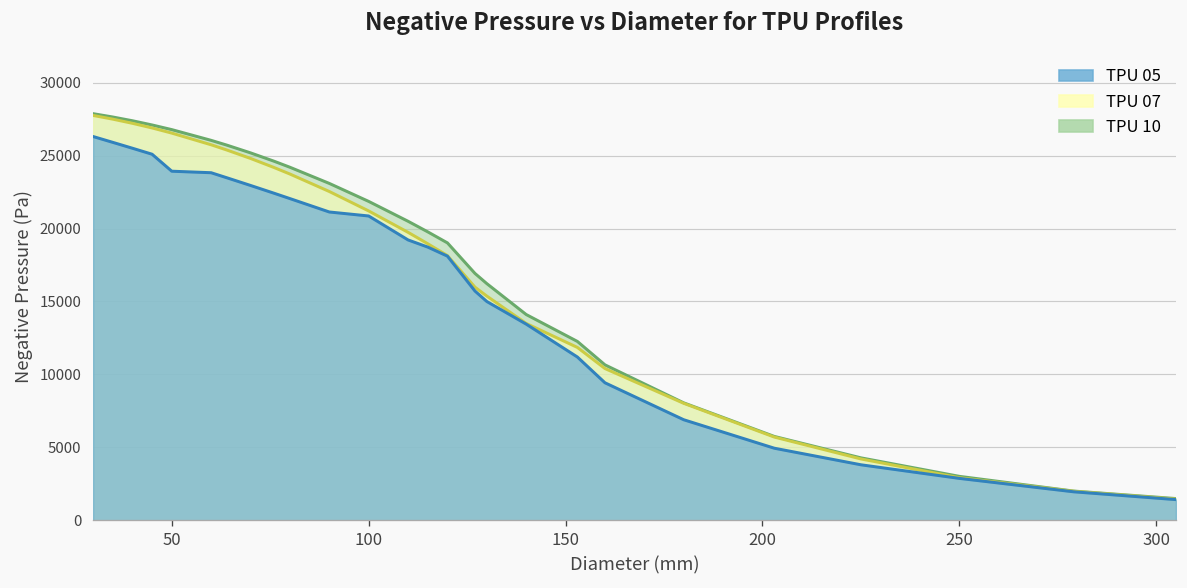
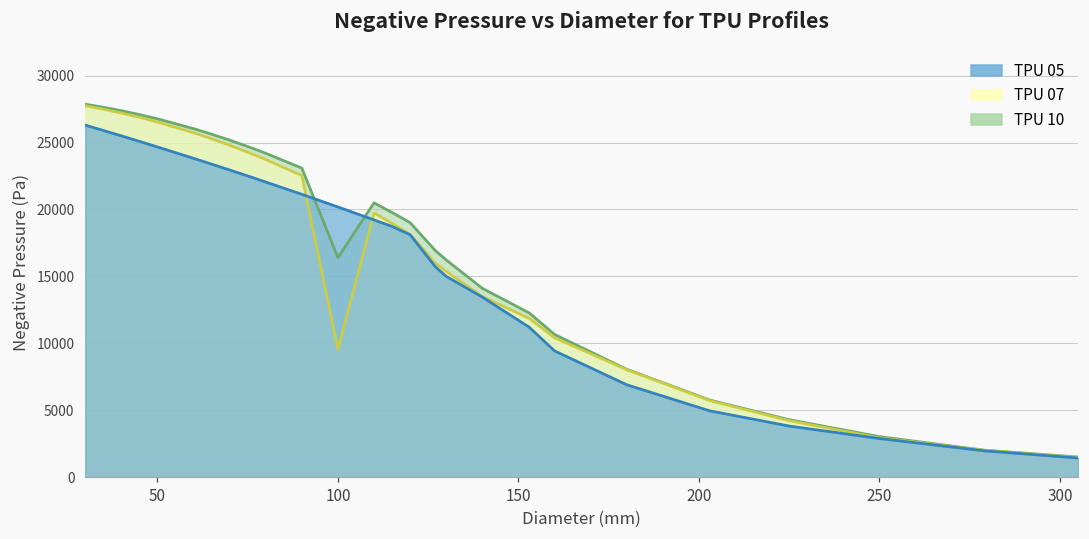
TPU 05, 50: 23900 -> 24700
TPU 10, 100: 21900 -> 16400
TPU 07, 100: 21200 -> 9500
TPU 05, 100: 20900 -> 20200
